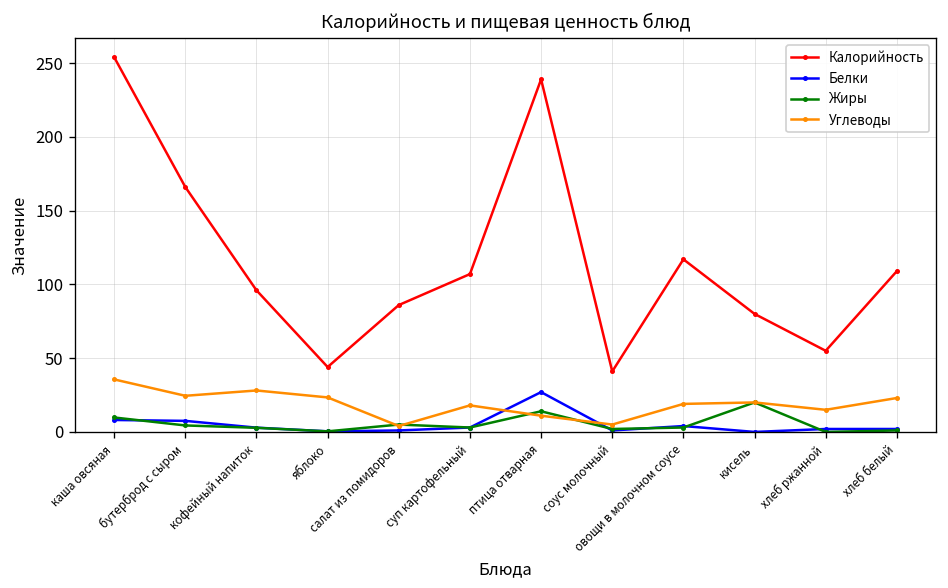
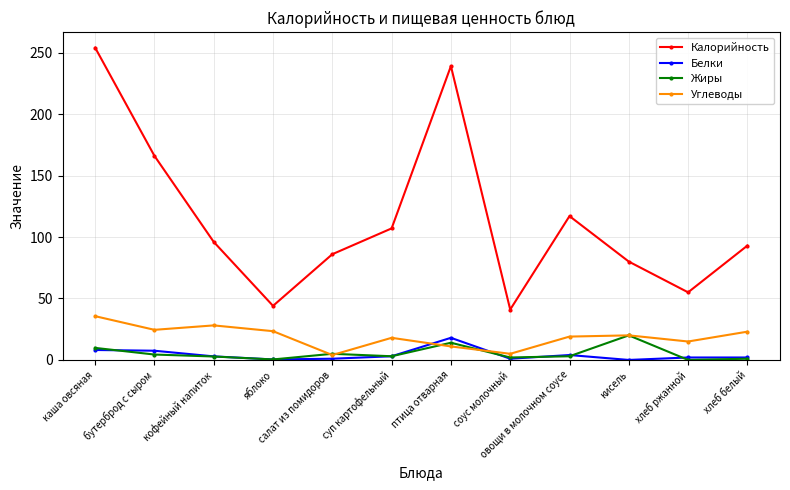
Белки, птица отварная: 27 -> 18
Калорийность, хлеб белый: 109 -> 93
